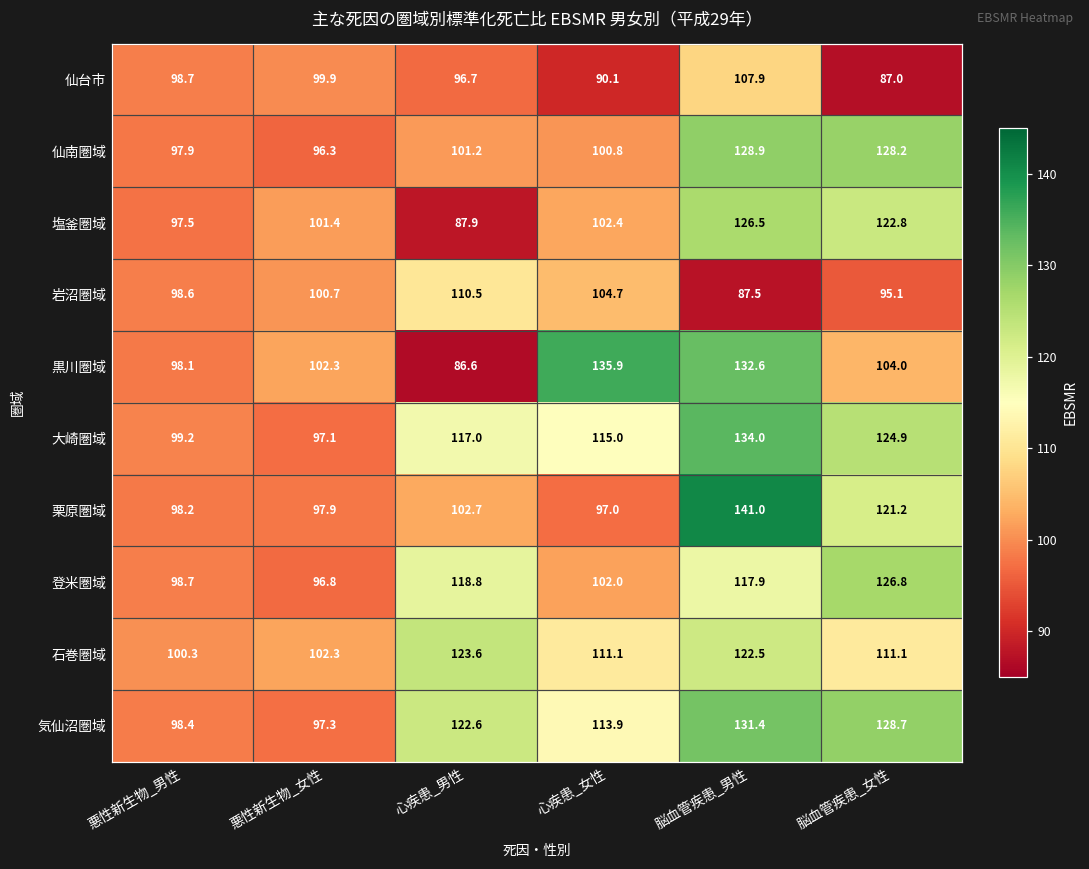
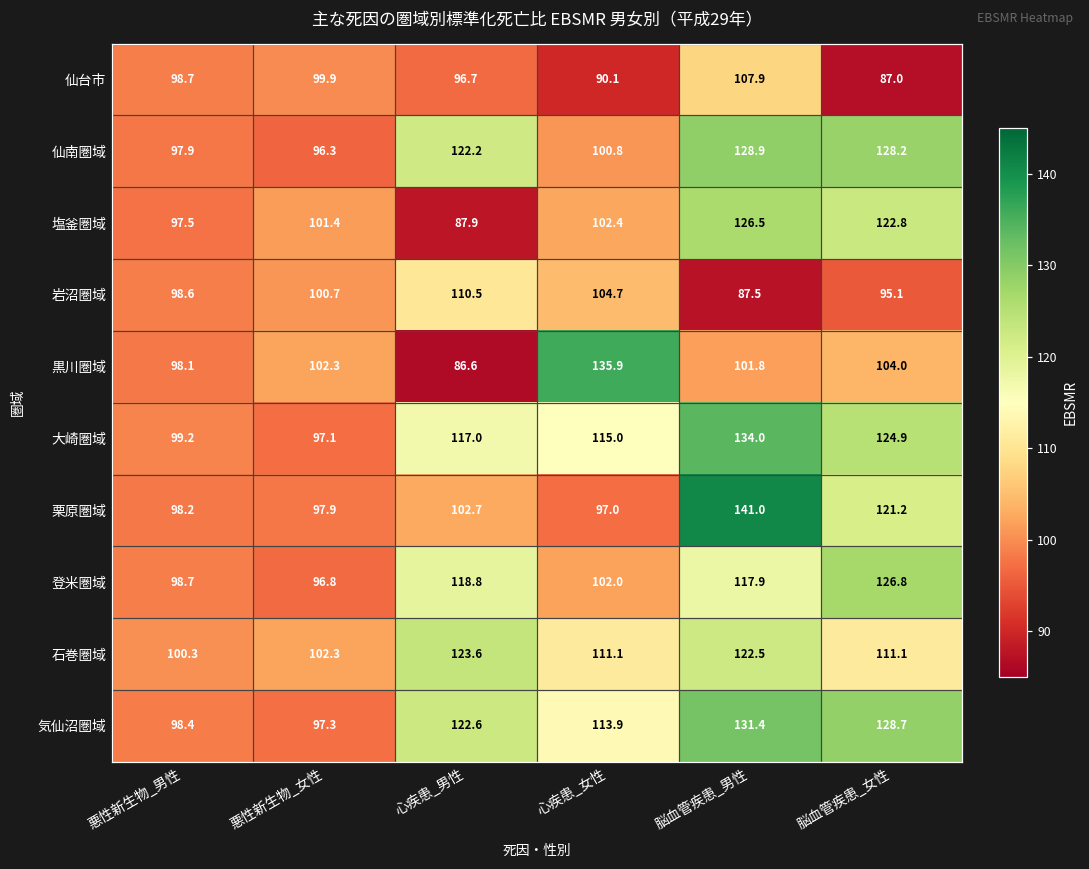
仙南圏域, 心疾患_男性: 101.2 -> 122.2
黒川圏域, 脳血管疾患_男性: 132.6 -> 101.8
